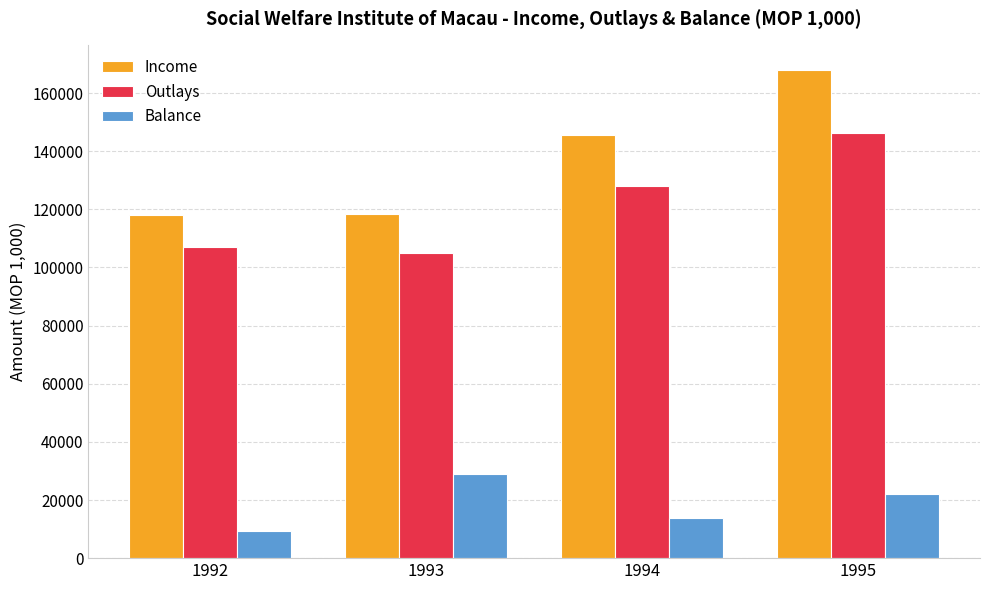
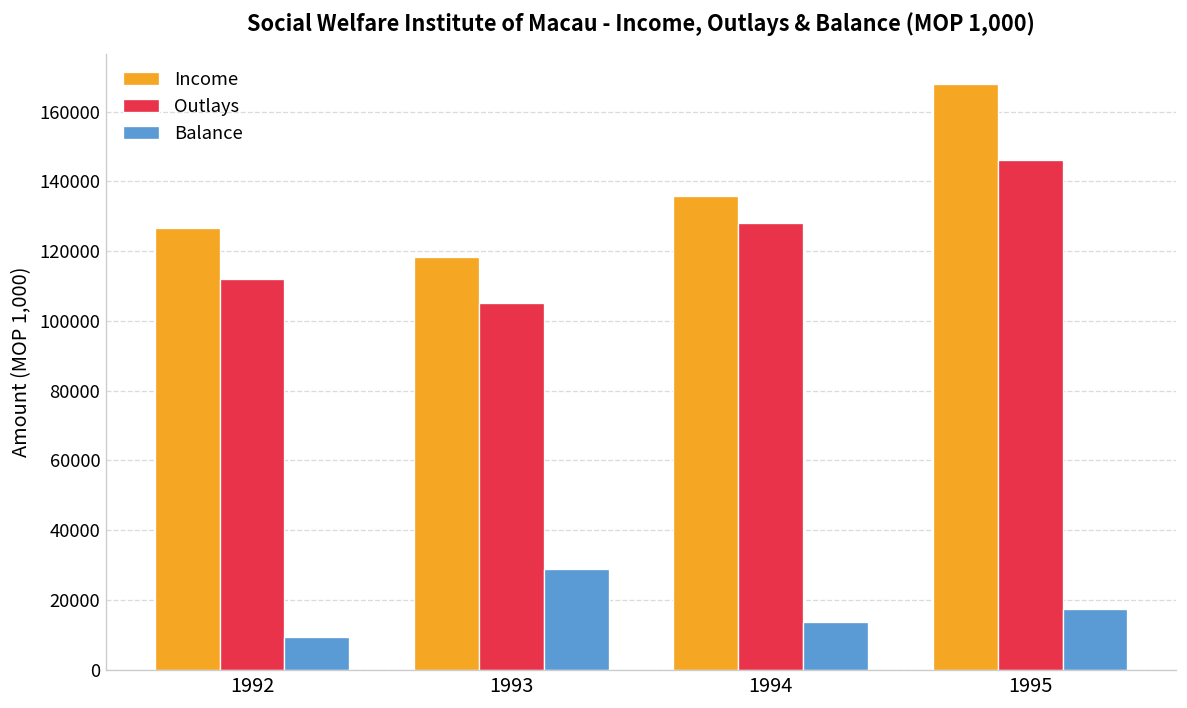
Income, 1992: 118000 -> 127000
Outlays, 1992: 107000 -> 112000
Income, 1994: 146000 -> 136000
Balance, 1995: 22000 -> 17000
